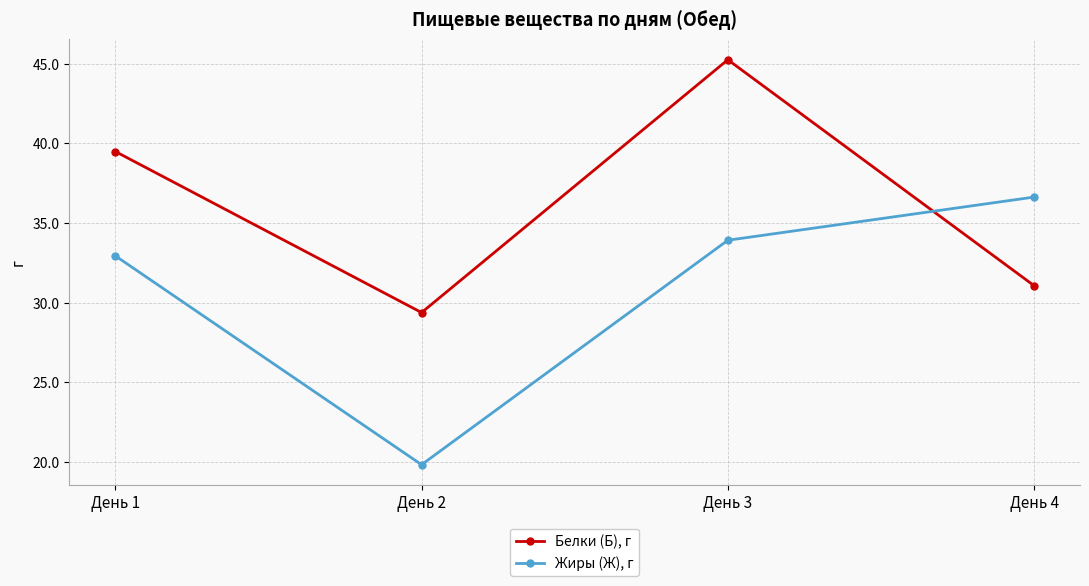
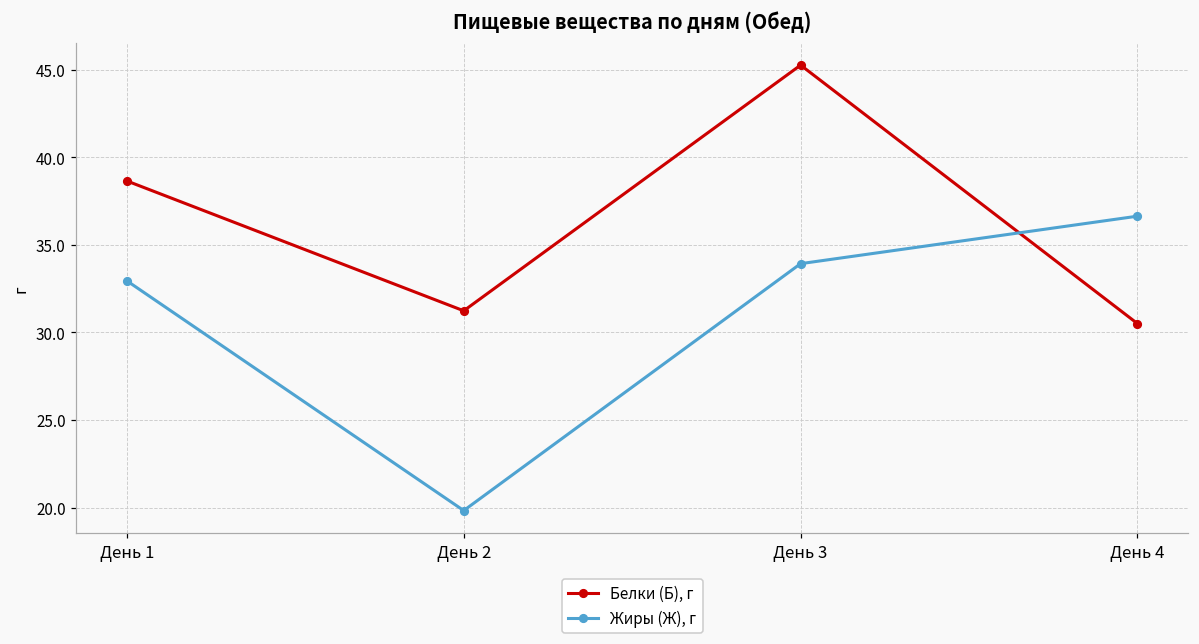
Белки (Б), г, День 1: 39.5 -> 38.6
Белки (Б), г, День 2: 29.4 -> 31.2
Белки (Б), г, День 4: 31.1 -> 30.5
